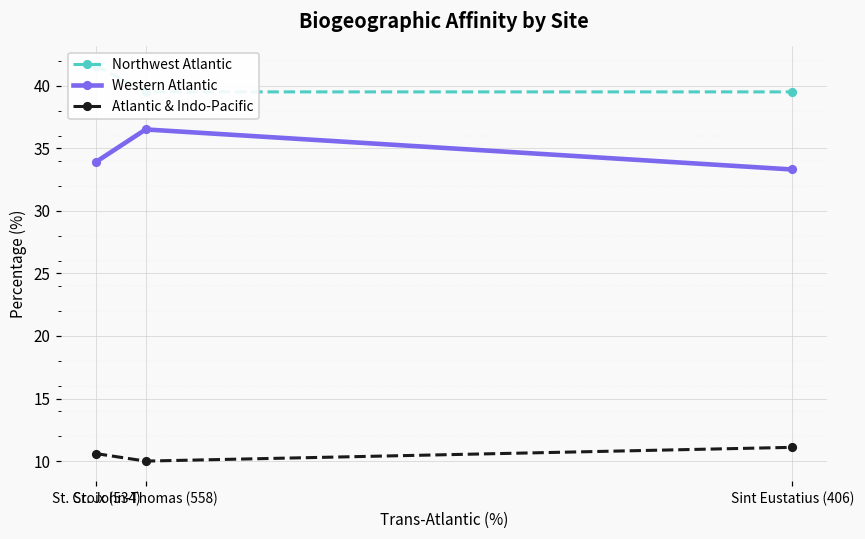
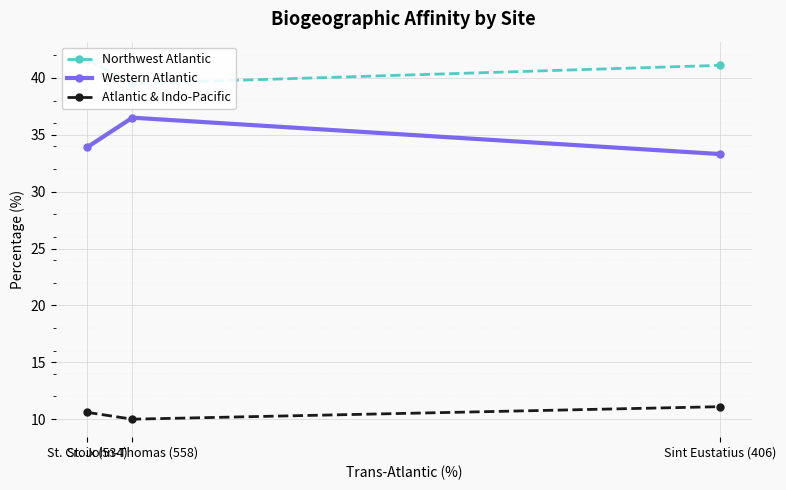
Northwest Atlantic, Sint Eustatius (406): 39.5 -> 41.1
